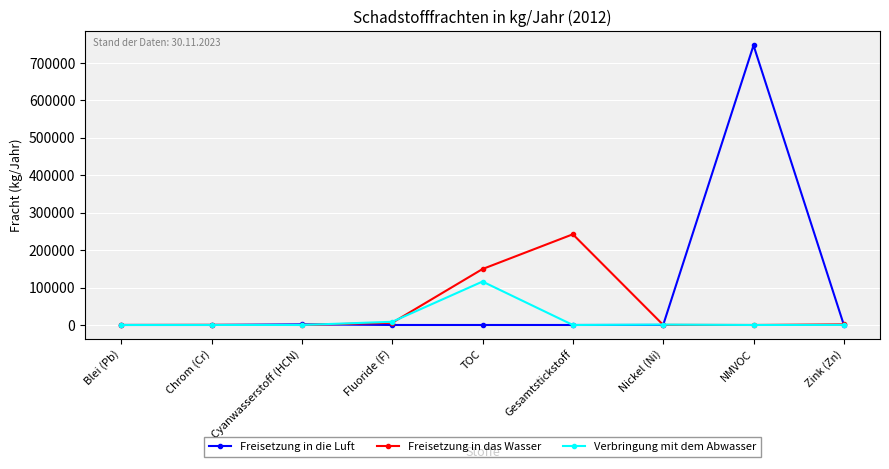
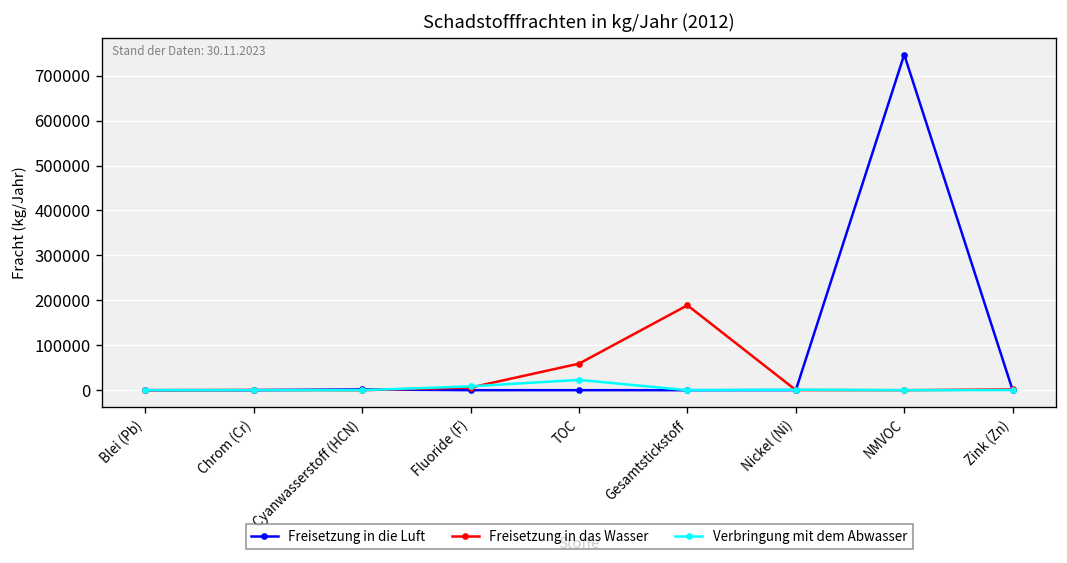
Freisetzung in das Wasser, TOC: 150000 -> 60000
Verbringung mit dem Abwasser, TOC: 120000 -> 20000
Freisetzung in das Wasser, Gesamtstickstoff: 240000 -> 190000
